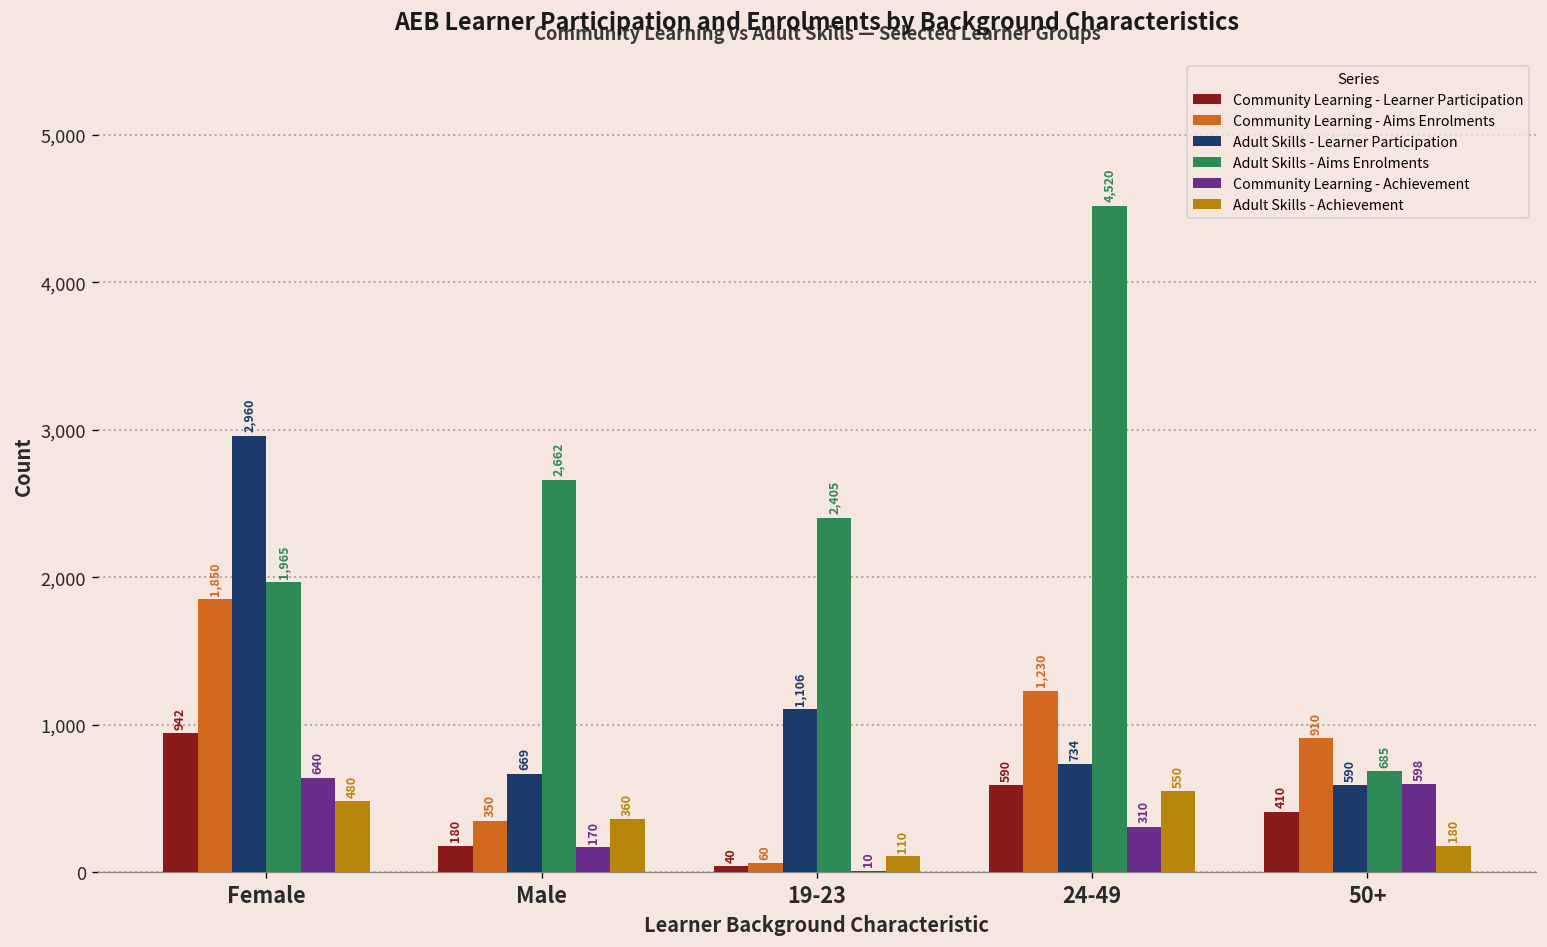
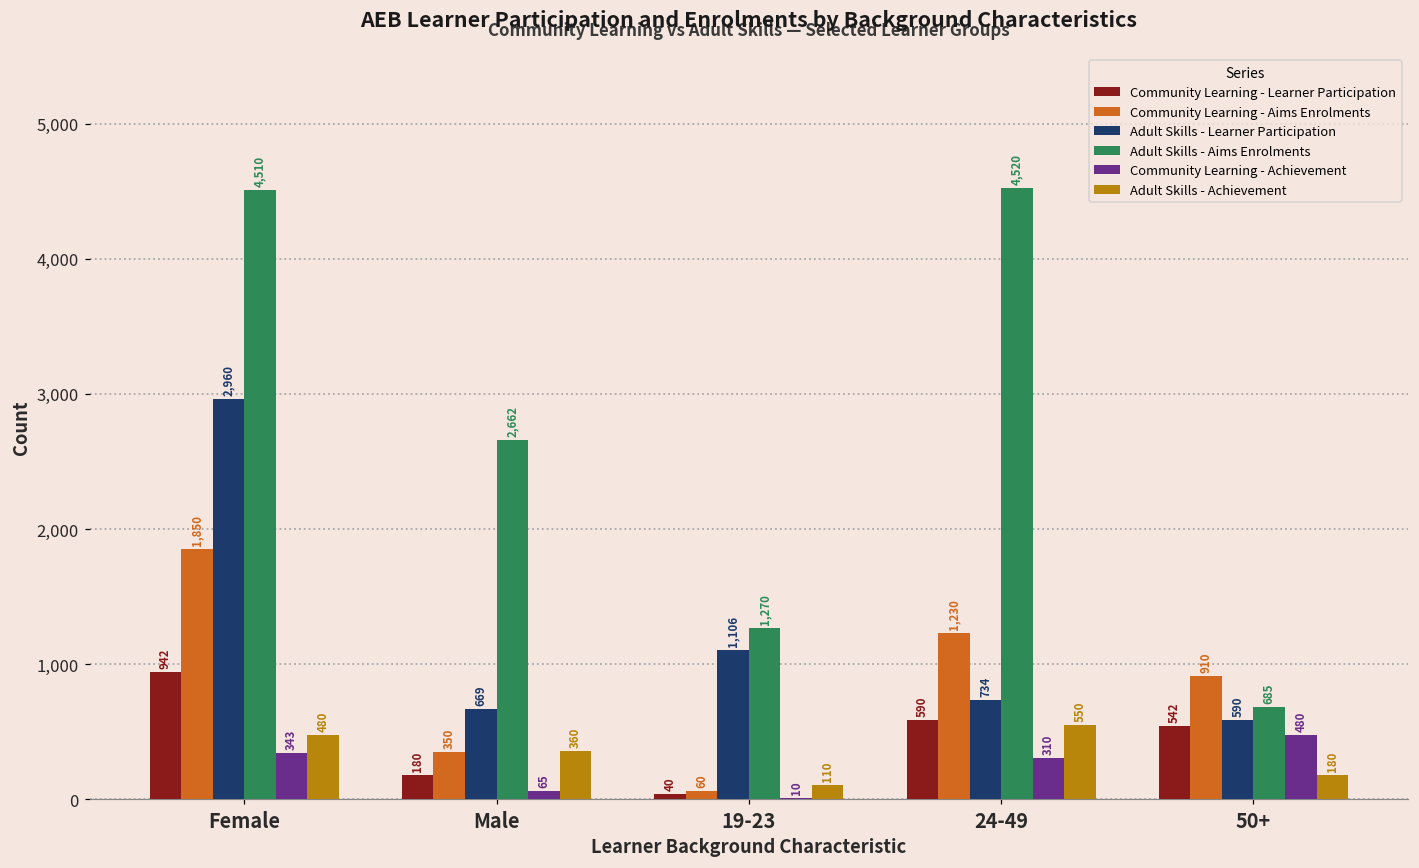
Adult Skills - Aims Enrolments, Female: 1,965 -> 4,510
Community Learning - Achievement, Female: 640 -> 343
Community Learning - Achievement, Male: 170 -> 65
Adult Skills - Aims Enrolments, 19-23: 2,405 -> 1,270
Community Learning - Learner Participation, 50+: 410 -> 542
Community Learning - Achievement, 50+: 598 -> 480
